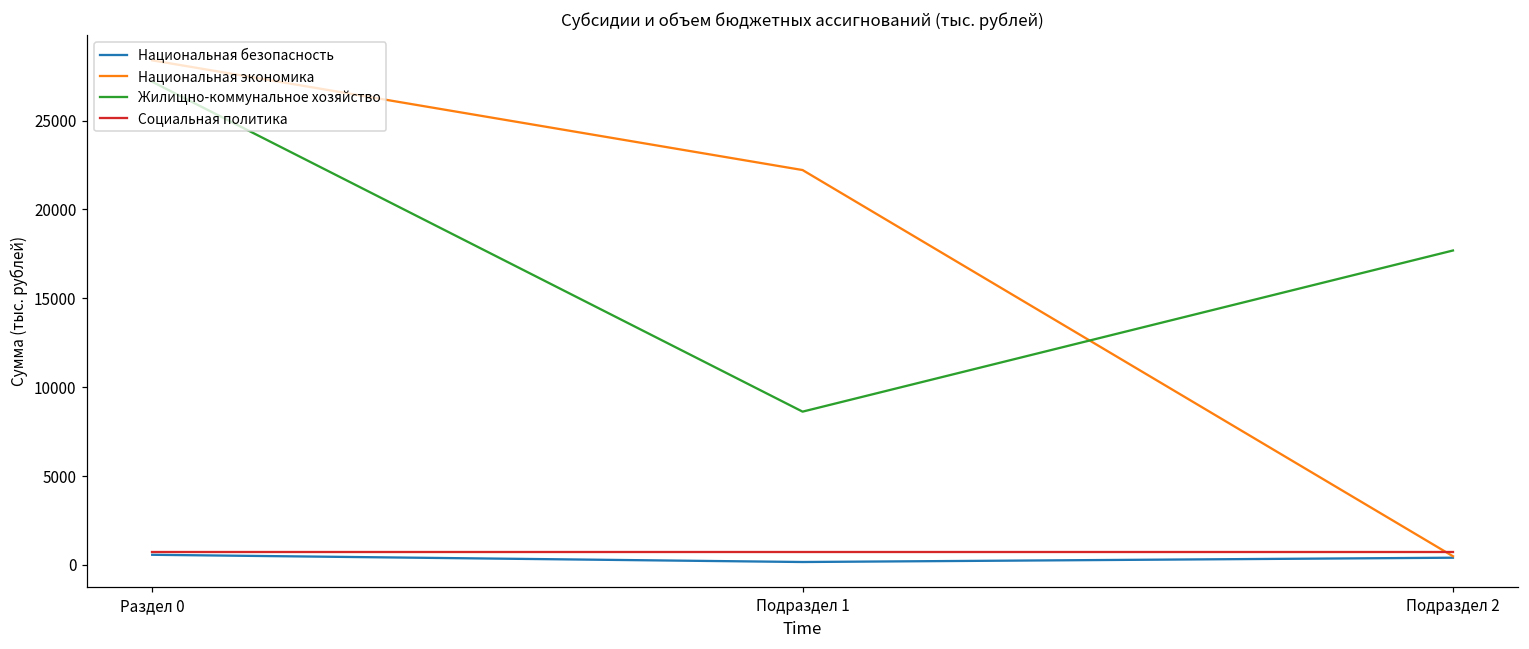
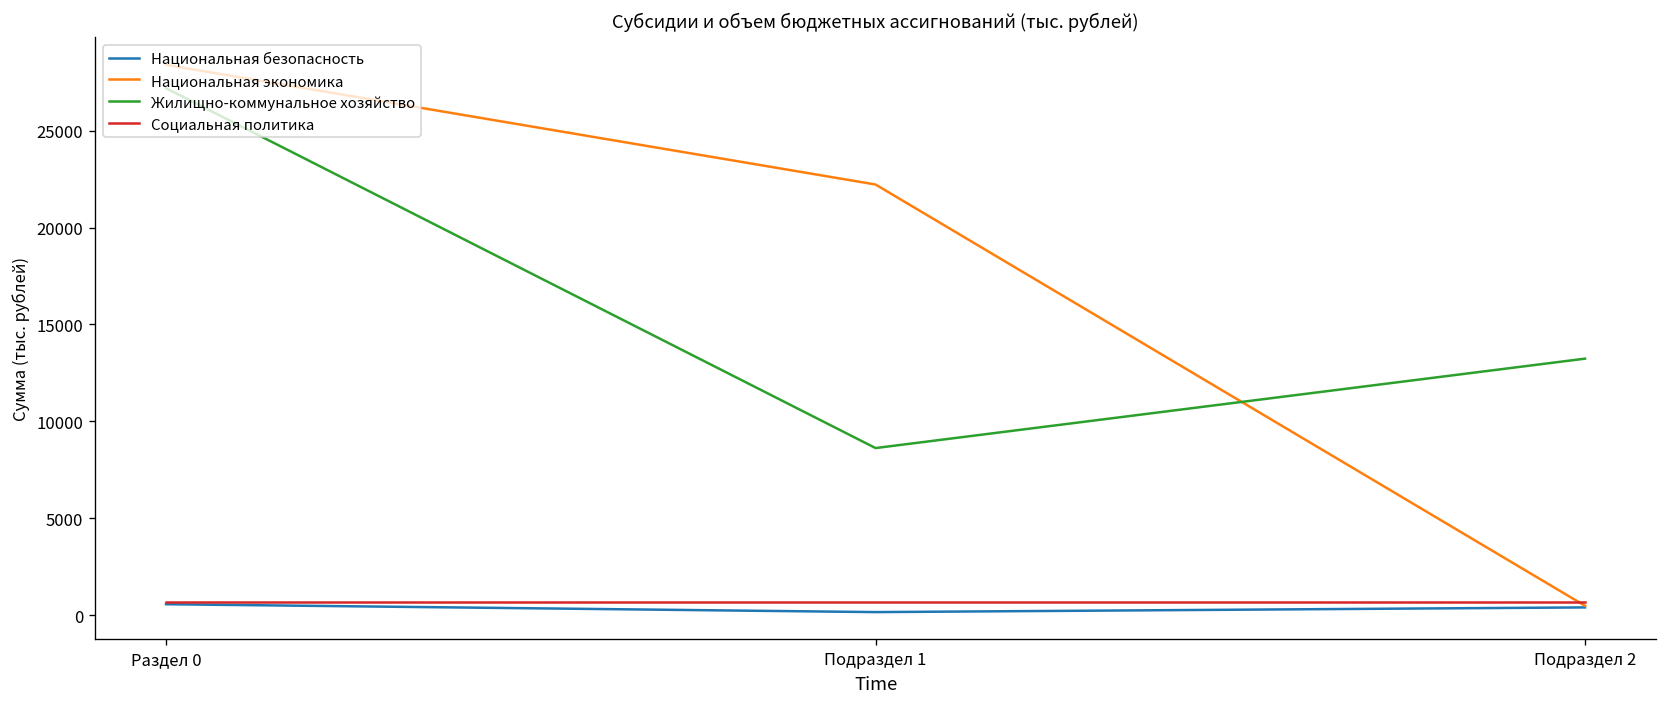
Жилищно-коммунальное хозяйство, Подраздел 2: 17700 -> 13200
